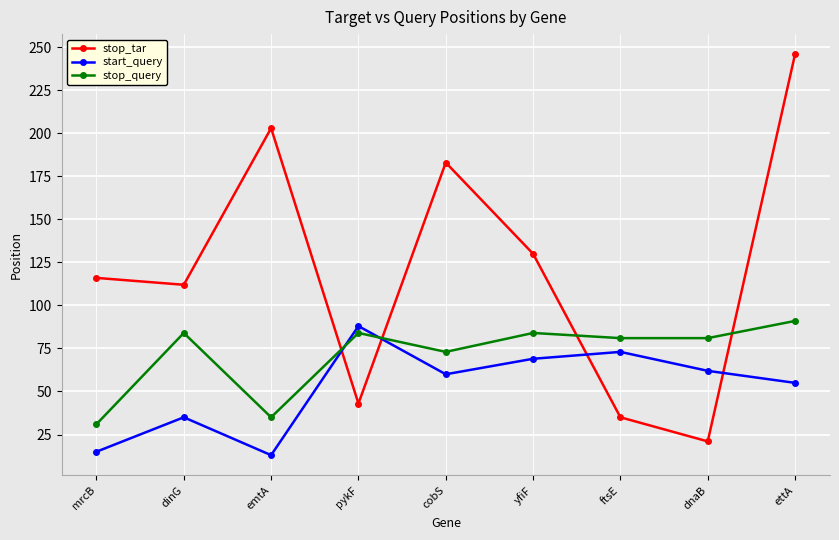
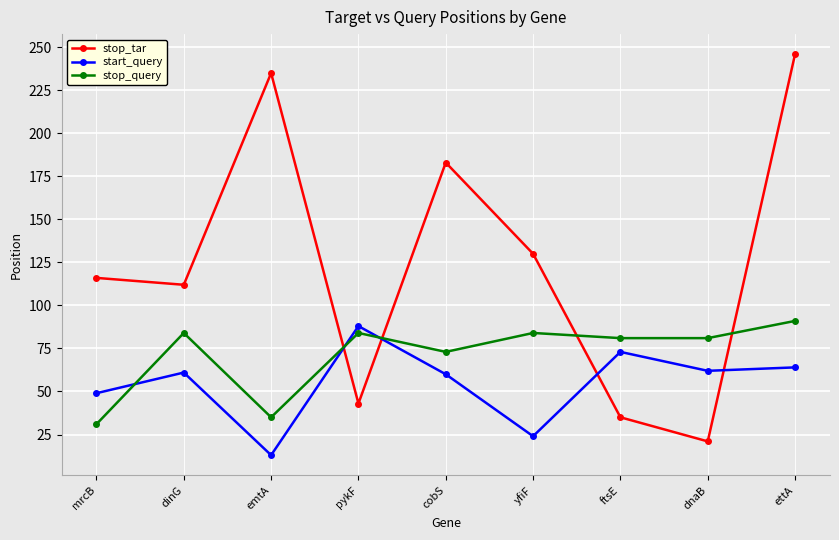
start_query, mrcB: 15 -> 49
start_query, dinG: 35 -> 61
stop_tar, emtA: 203 -> 235
start_query, yfiF: 69 -> 24
start_query, ettA: 55 -> 64
